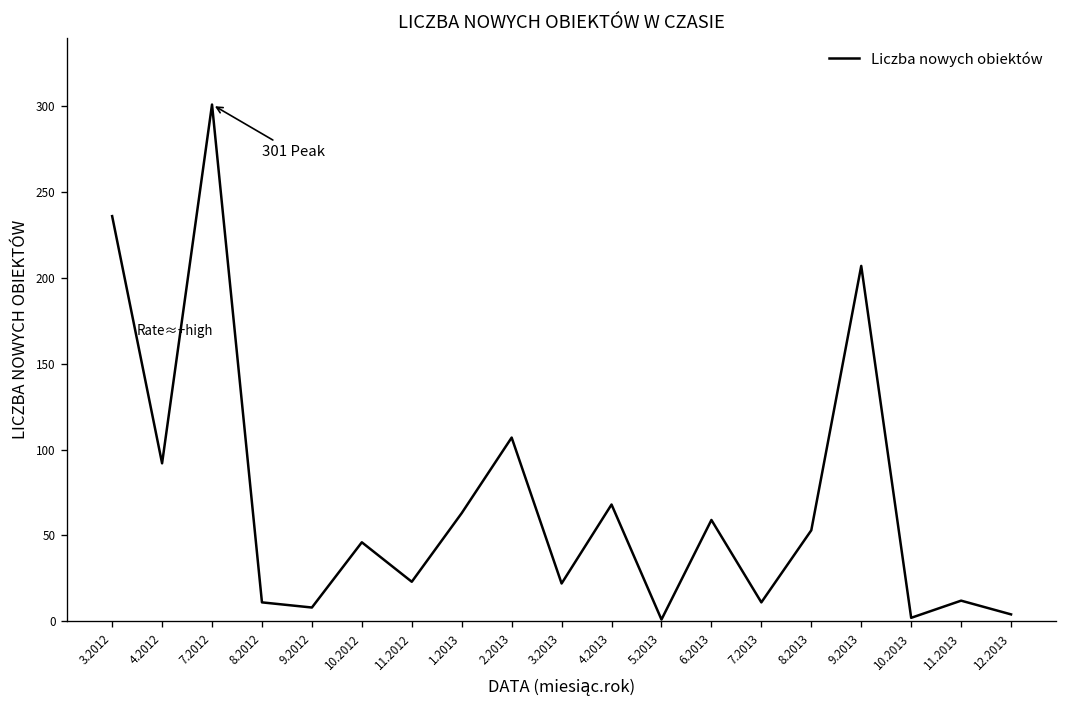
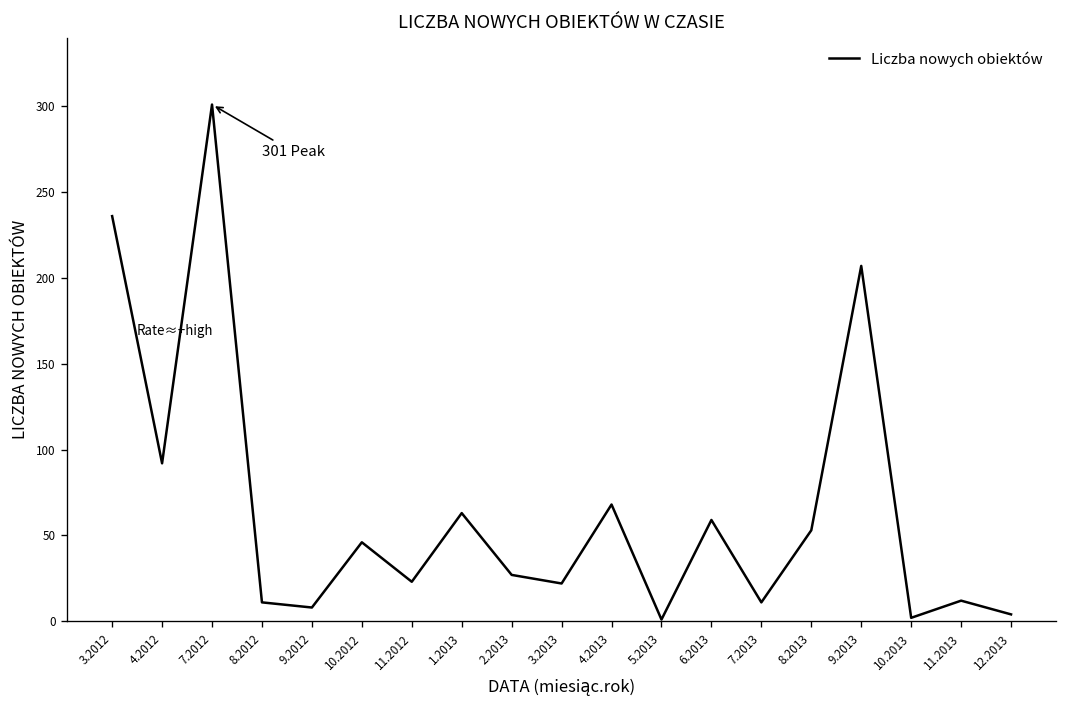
2.2013: 107 -> 27
